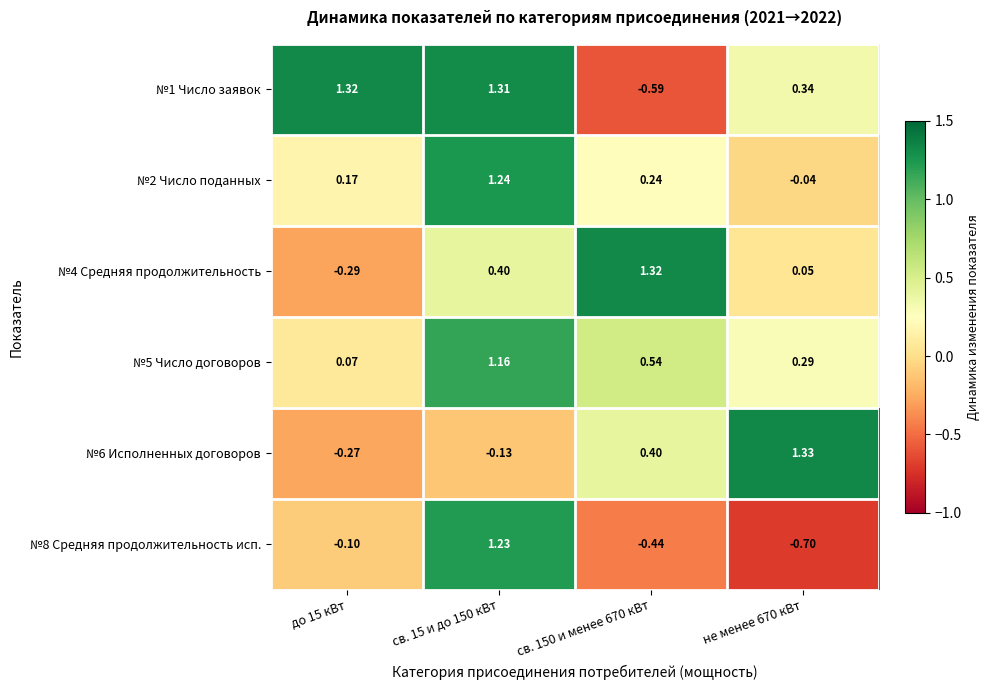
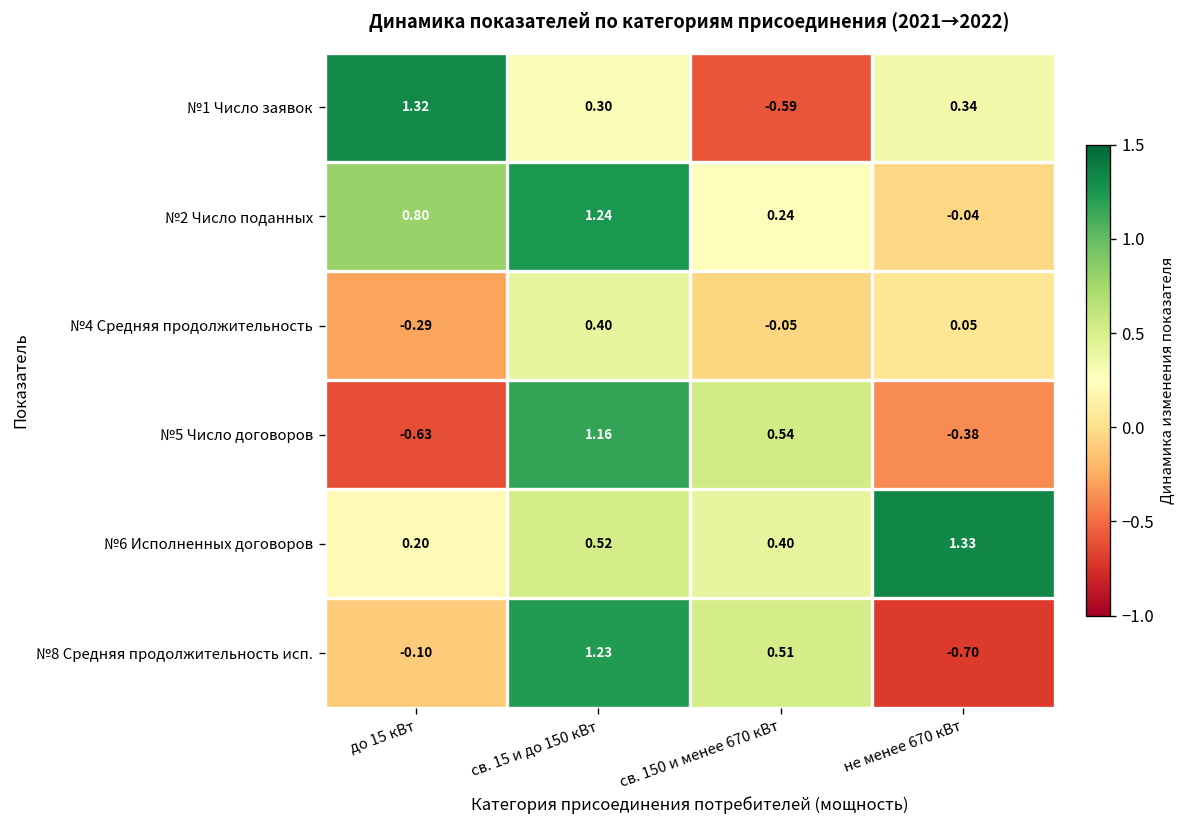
№1 Число заявок, св. 15 и до 150 кВт: 1.31 -> 0.30
№2 Число поданных, до 15 кВт: 0.17 -> 0.80
№4 Средняя продолжительность, св. 150 и менее 670 кВт: 1.32 -> -0.05
№5 Число договоров, до 15 кВт: 0.07 -> -0.63
№5 Число договоров, не менее 670 кВт: 0.29 -> -0.38
№6 Исполненных договоров, до 15 кВт: -0.27 -> 0.20
№6 Исполненных договоров, св. 15 и до 150 кВт: -0.13 -> 0.52
№8 Средняя продолжительность исп., св. 150 и менее 670 кВт: -0.44 -> 0.51
